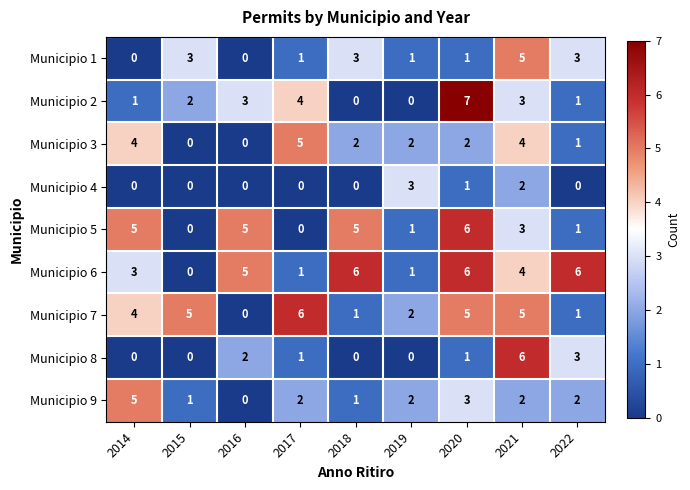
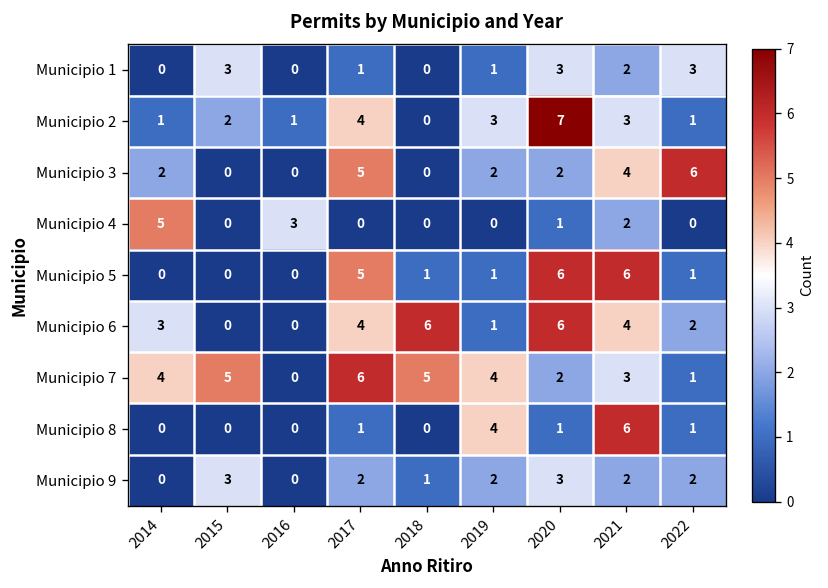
Municipio 1, 2018: 3 -> 0
Municipio 1, 2020: 1 -> 3
Municipio 1, 2021: 5 -> 2
Municipio 2, 2016: 3 -> 1
Municipio 2, 2019: 0 -> 3
Municipio 3, 2014: 4 -> 2
Municipio 3, 2018: 2 -> 0
Municipio 3, 2022: 1 -> 6
Municipio 4, 2014: 0 -> 5
Municipio 4, 2016: 0 -> 3
Municipio 4, 2019: 3 -> 0
Municipio 5, 2014: 5 -> 0
Municipio 5, 2016: 5 -> 0
Municipio 5, 2017: 0 -> 5
Municipio 5, 2018: 5 -> 1
Municipio 5, 2021: 3 -> 6
Municipio 6, 2016: 5 -> 0
Municipio 6, 2017: 1 -> 4
Municipio 6, 2022: 6 -> 2
Municipio 7, 2018: 1 -> 5
Municipio 7, 2019: 2 -> 4
Municipio 7, 2020: 5 -> 2
Municipio 7, 2021: 5 -> 3
Municipio 8, 2016: 2 -> 0
Municipio 8, 2019: 0 -> 4
Municipio 8, 2022: 3 -> 1
Municipio 9, 2014: 5 -> 0
Municipio 9, 2015: 1 -> 3
